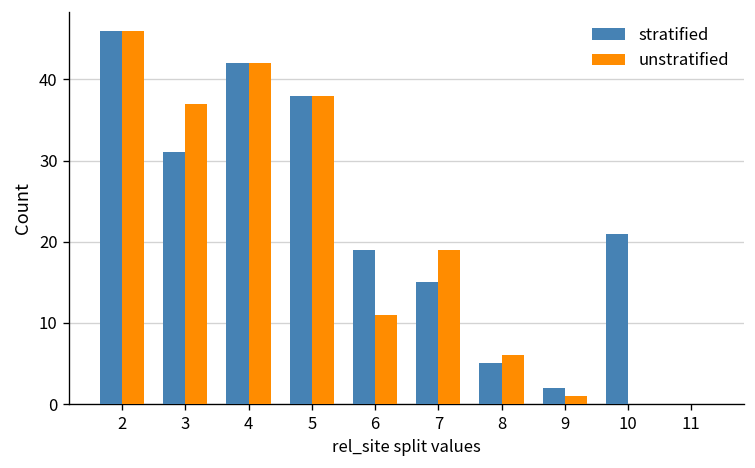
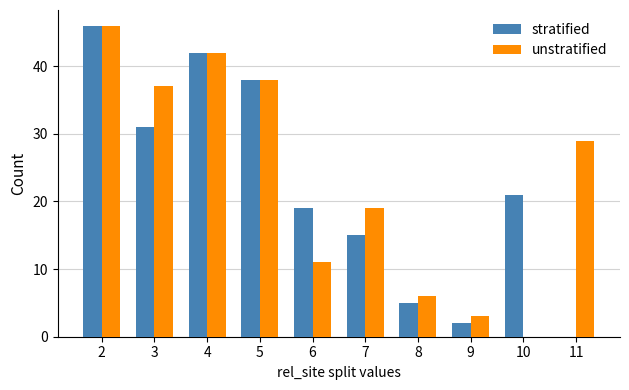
unstratified, 9: 1 -> 3
unstratified, 11: 0 -> 29
